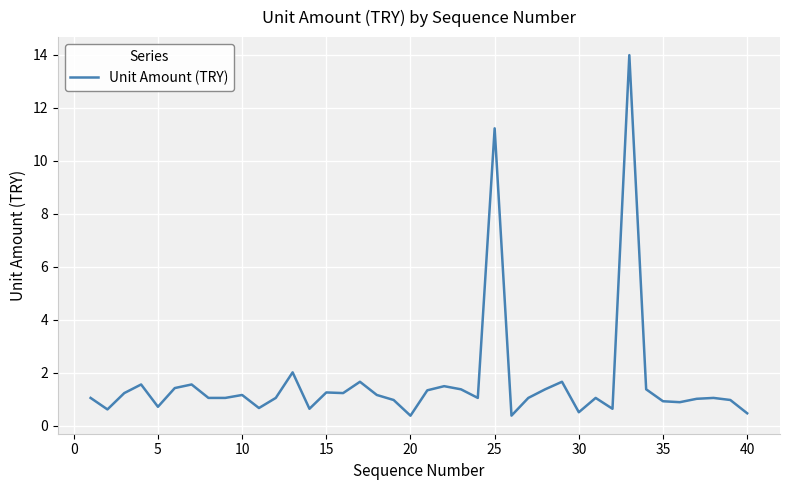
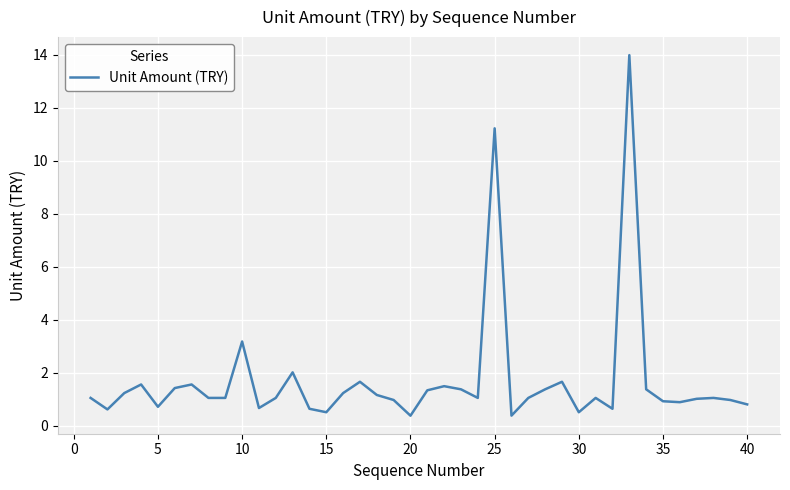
10: 1.2 -> 3.2
15: 1.3 -> 0.5
40: 0.5 -> 0.8
